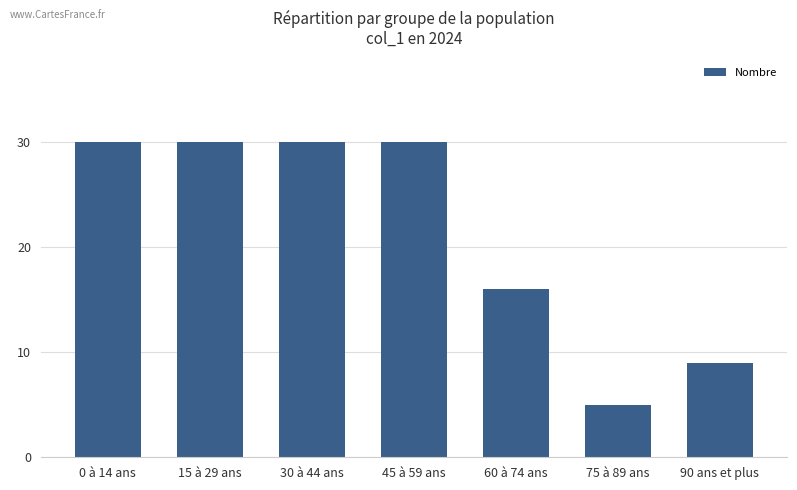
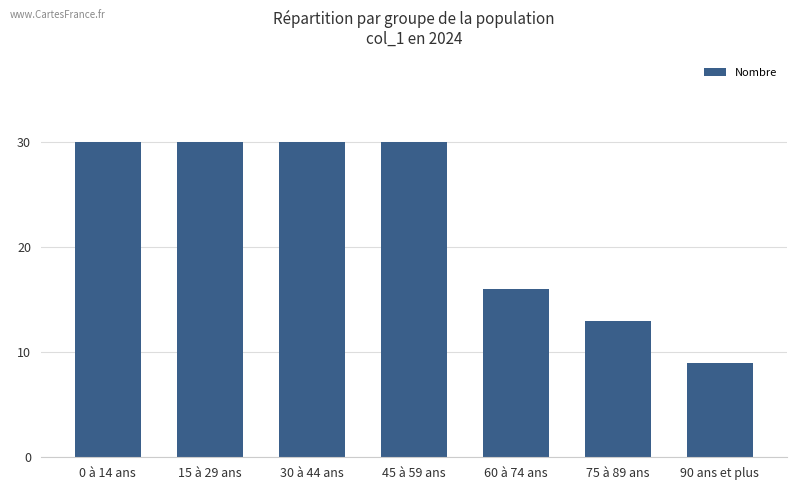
75 à 89 ans: 5 -> 13
